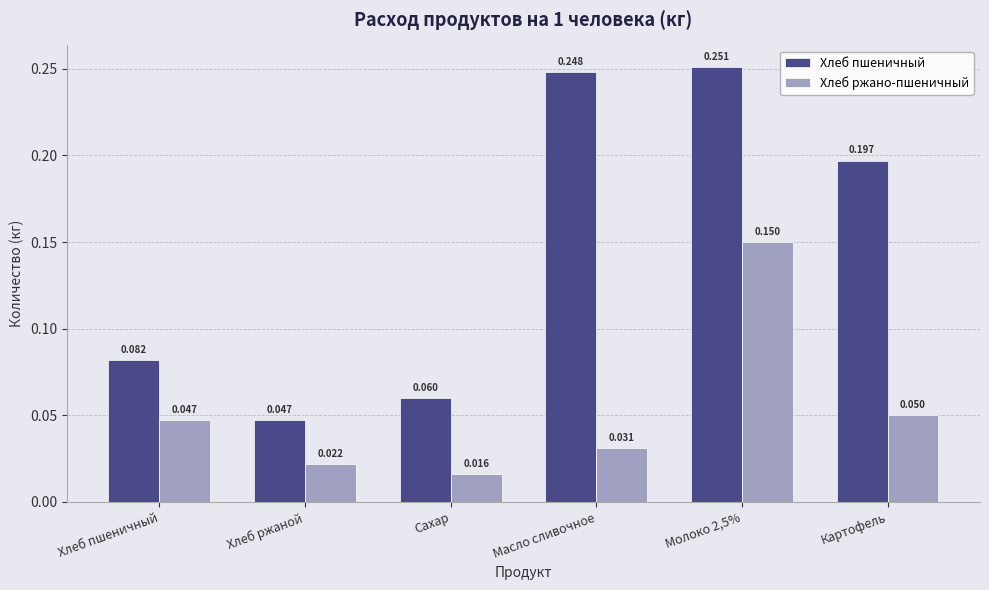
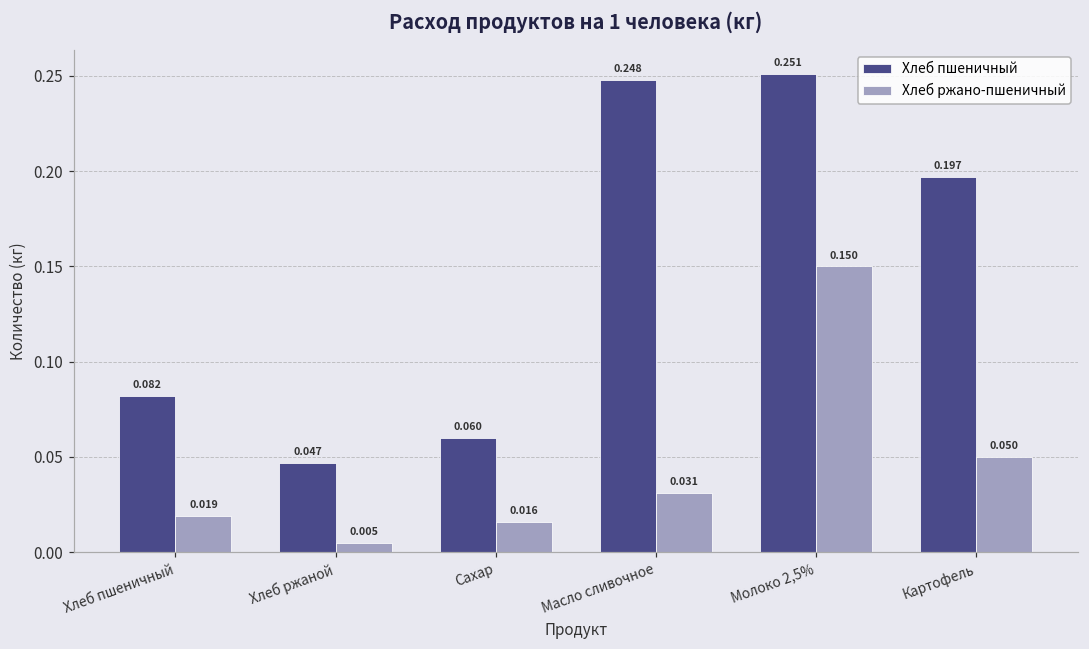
Хлеб ржано-пшеничный, Хлеб пшеничный: 0.047 -> 0.019
Хлеб ржано-пшеничный, Хлеб ржаной: 0.022 -> 0.005
